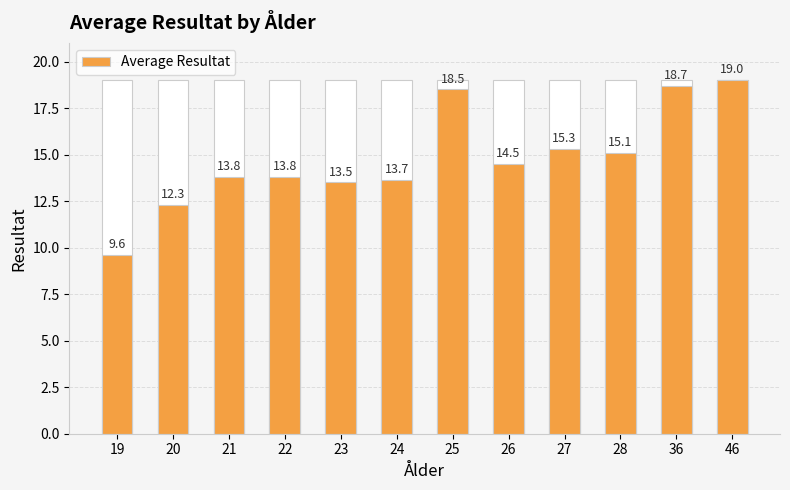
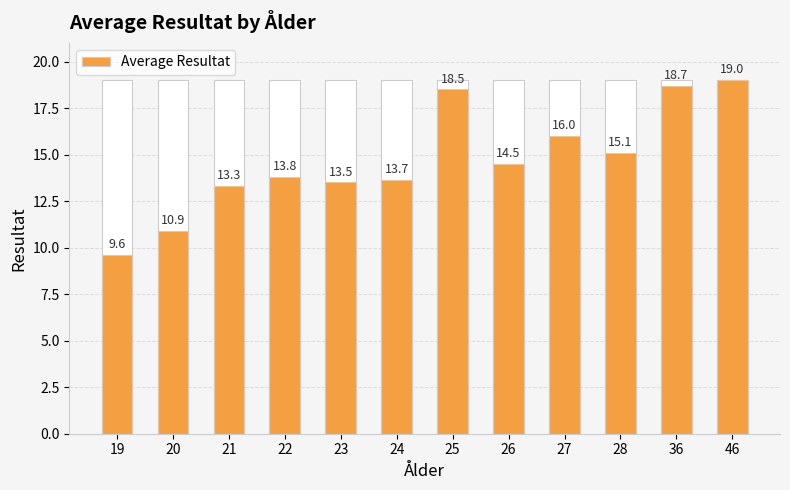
Average Resultat, 20: 12.3 -> 10.9
Average Resultat, 21: 13.8 -> 13.3
Average Resultat, 27: 15.3 -> 16.0
